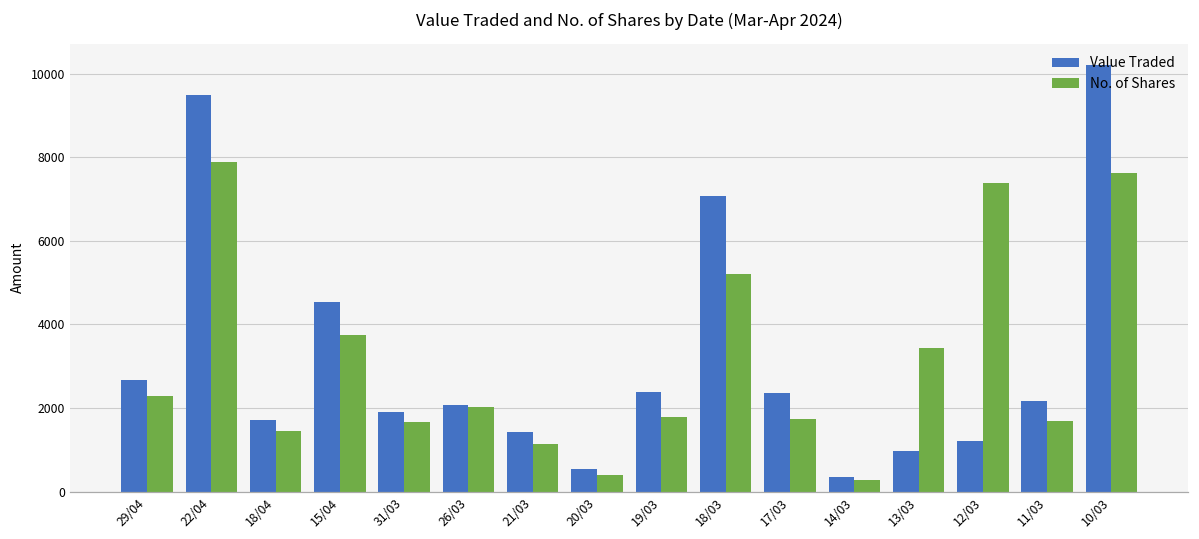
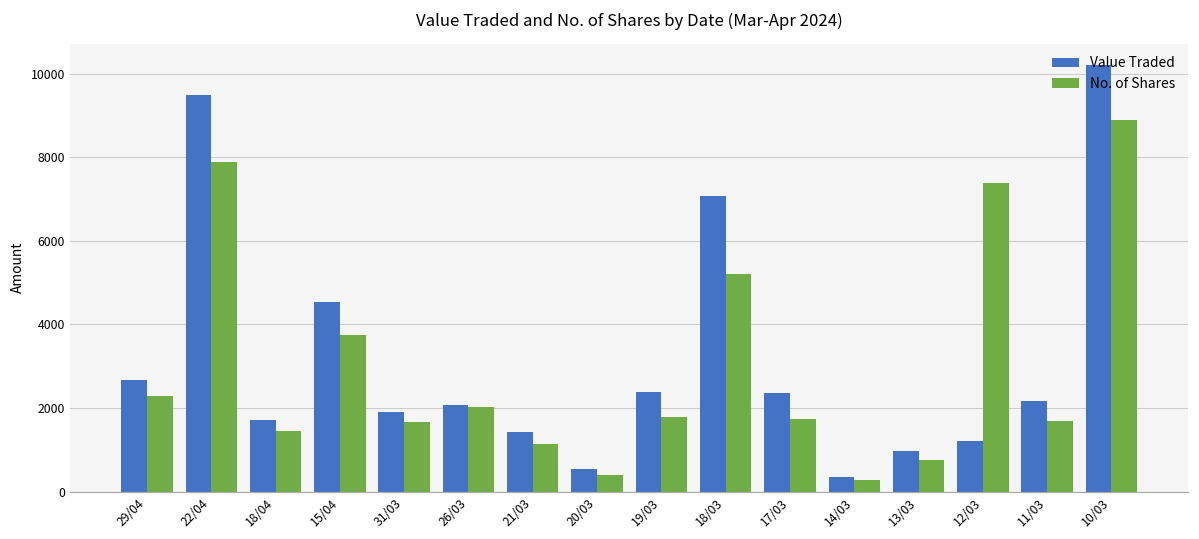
No. of Shares, 13/03: 3400 -> 800
No. of Shares, 10/03: 7600 -> 8900
